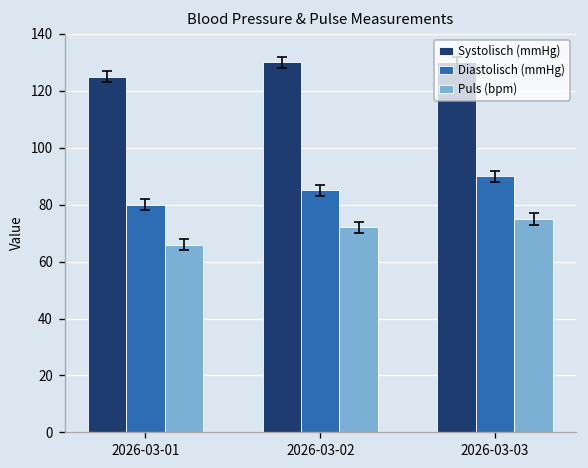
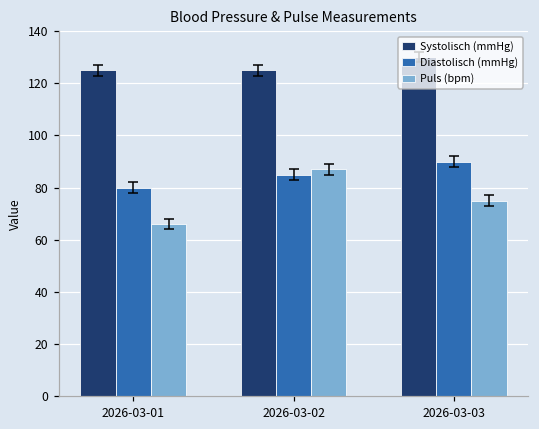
Systolisch (mmHg), 2026-03-02: 130 -> 125
Puls (bpm), 2026-03-02: 72 -> 87
